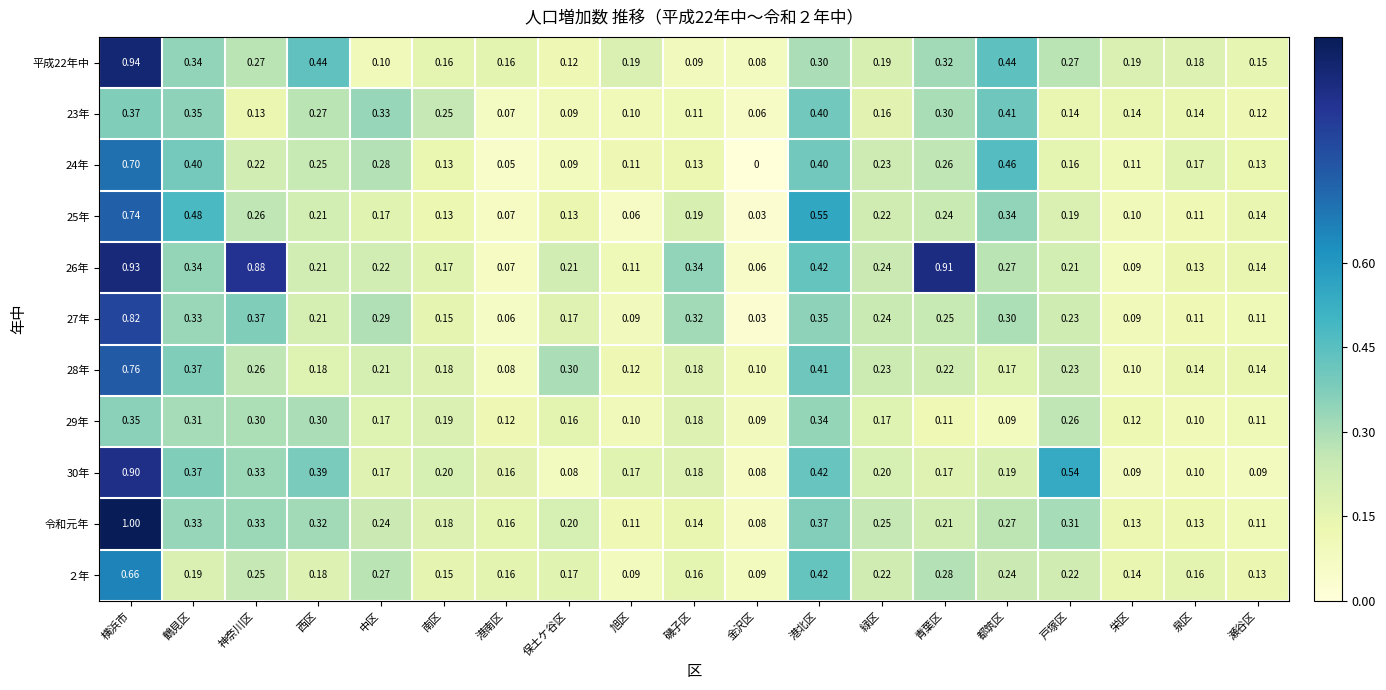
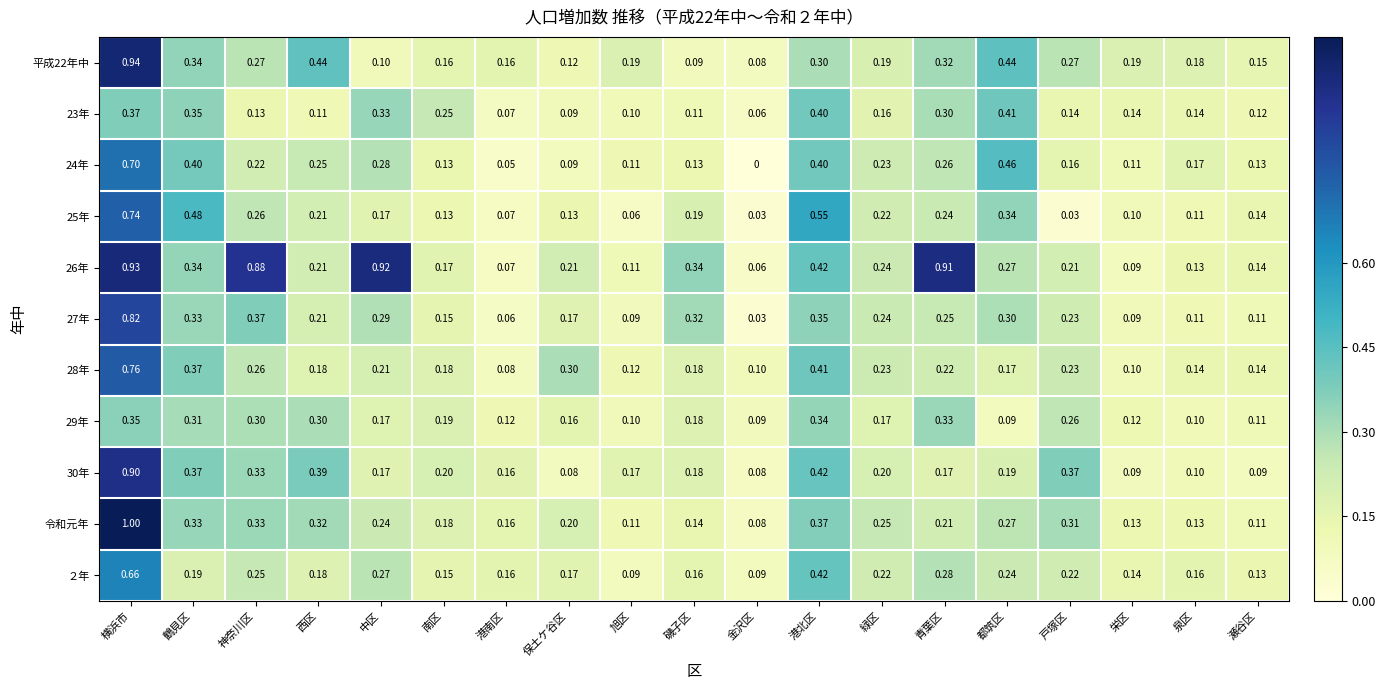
23年, 西区: 0.27 -> 0.11
25年, 戸塚区: 0.19 -> 0.03
26年, 中区: 0.22 -> 0.92
29年, 青葉区: 0.11 -> 0.33
30年, 戸塚区: 0.54 -> 0.37
